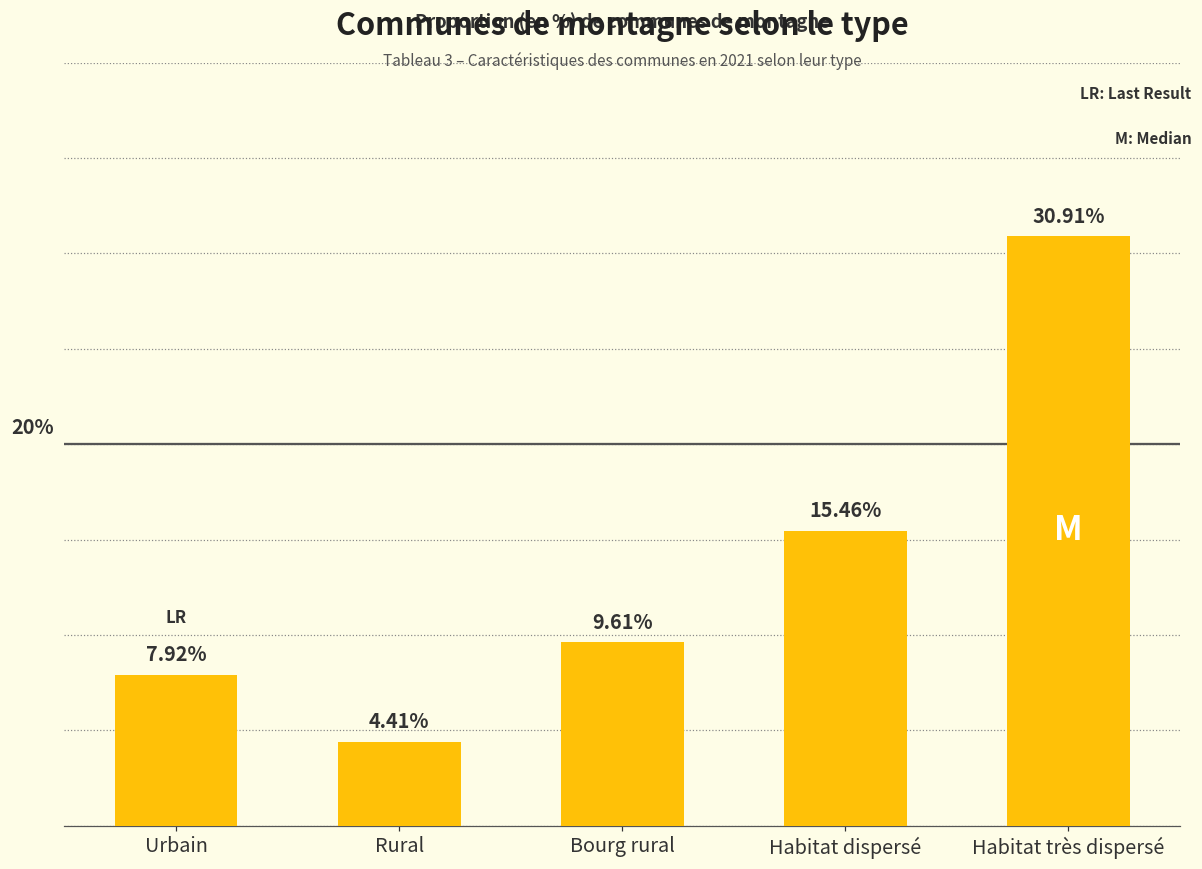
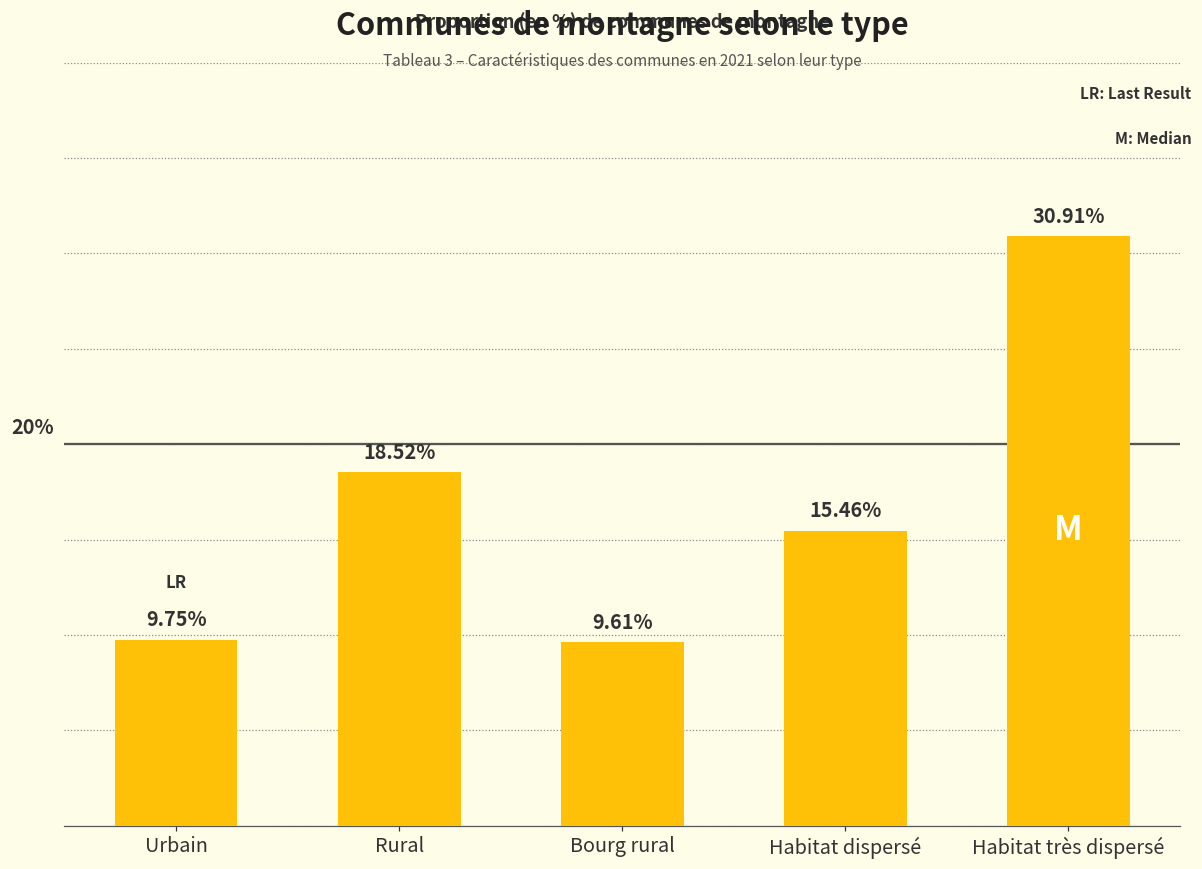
Urbain: 7.92% -> 9.75%
Rural: 4.41% -> 18.52%
